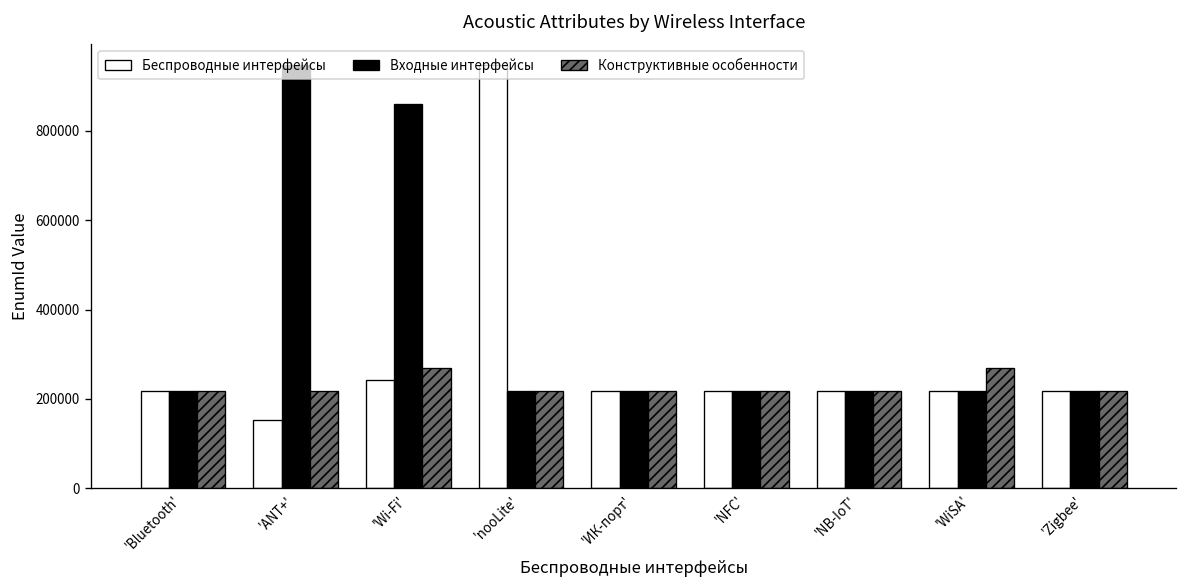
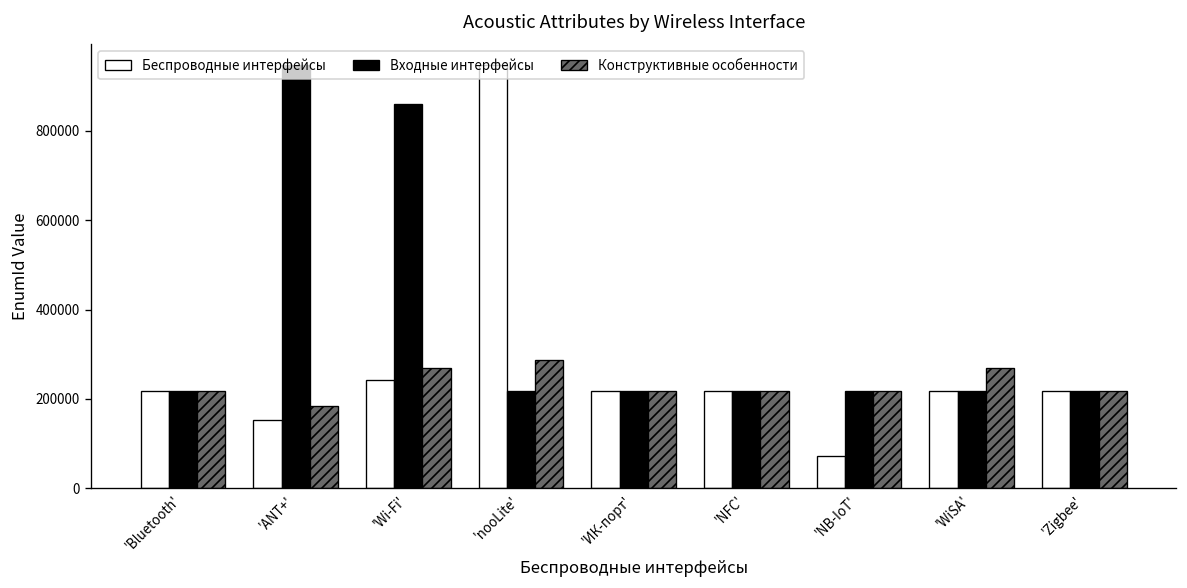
Конструктивные особенности, 'ANT+': 220000 -> 180000
Конструктивные особенности, 'nooLite': 220000 -> 290000
Беспроводные интерфейсы, 'NB-IoT': 220000 -> 70000
